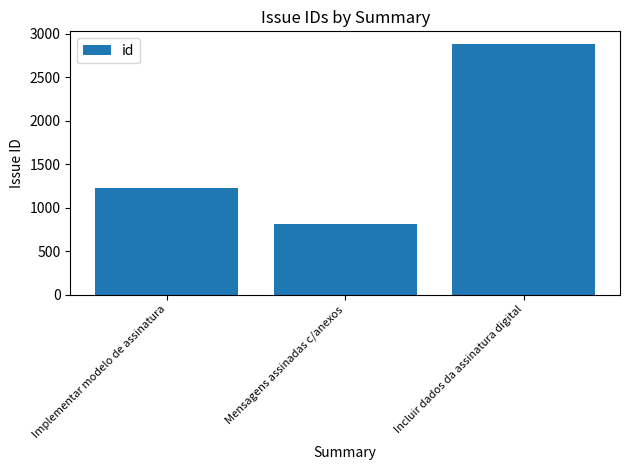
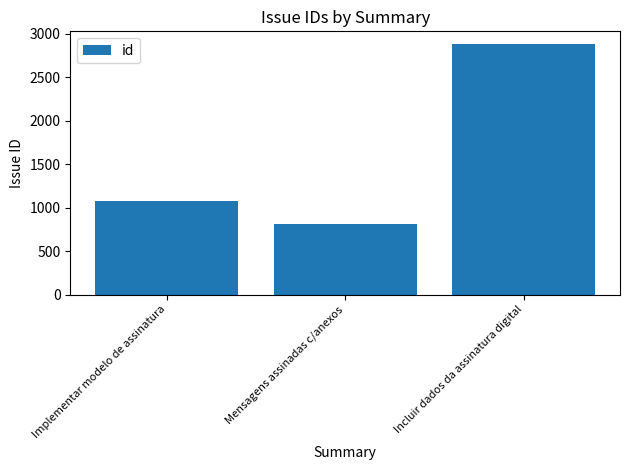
Implementar modelo de assinatura: 1200 -> 1100
